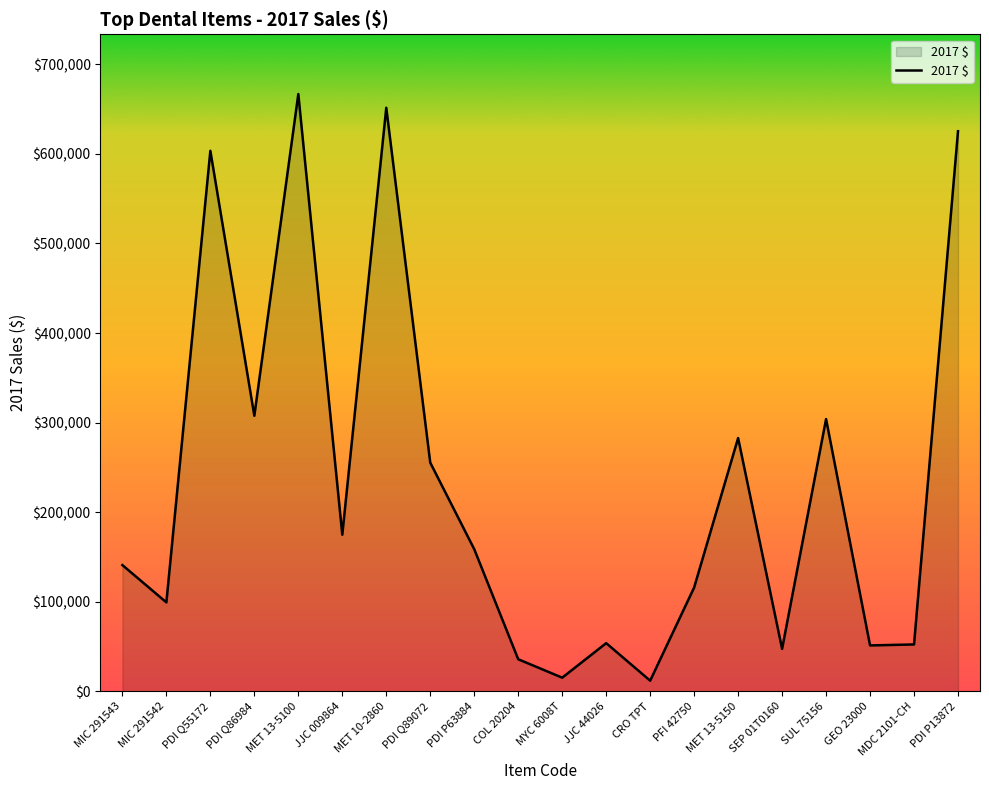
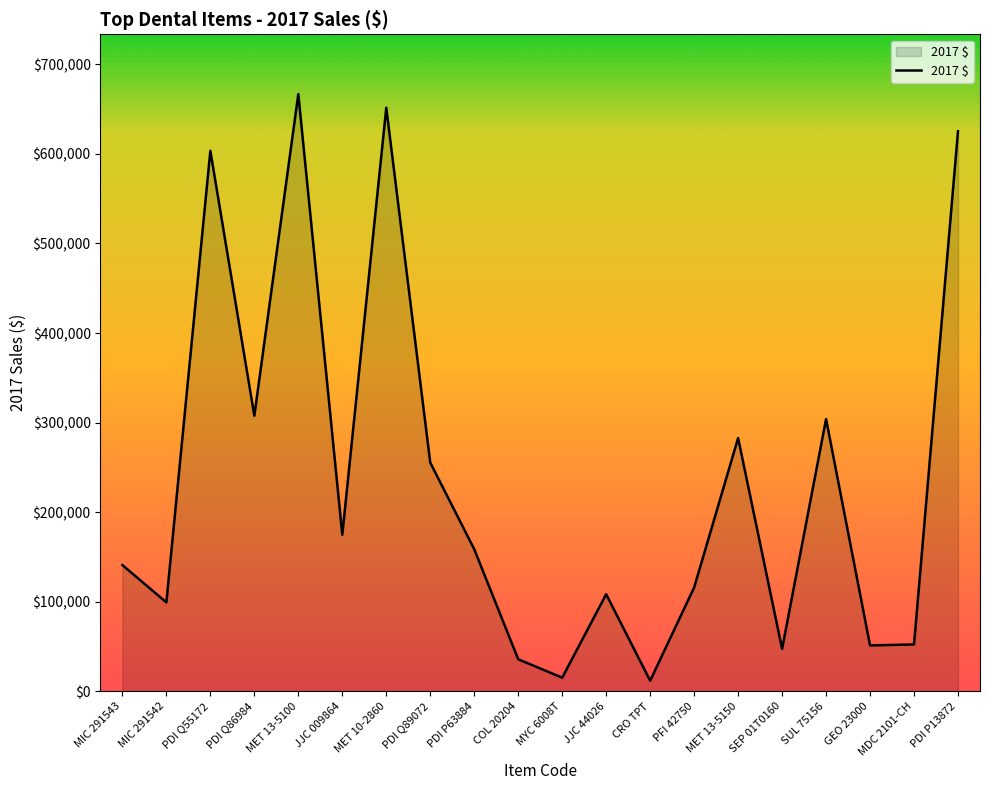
JJC 44026: $50,000 -> $110,000
